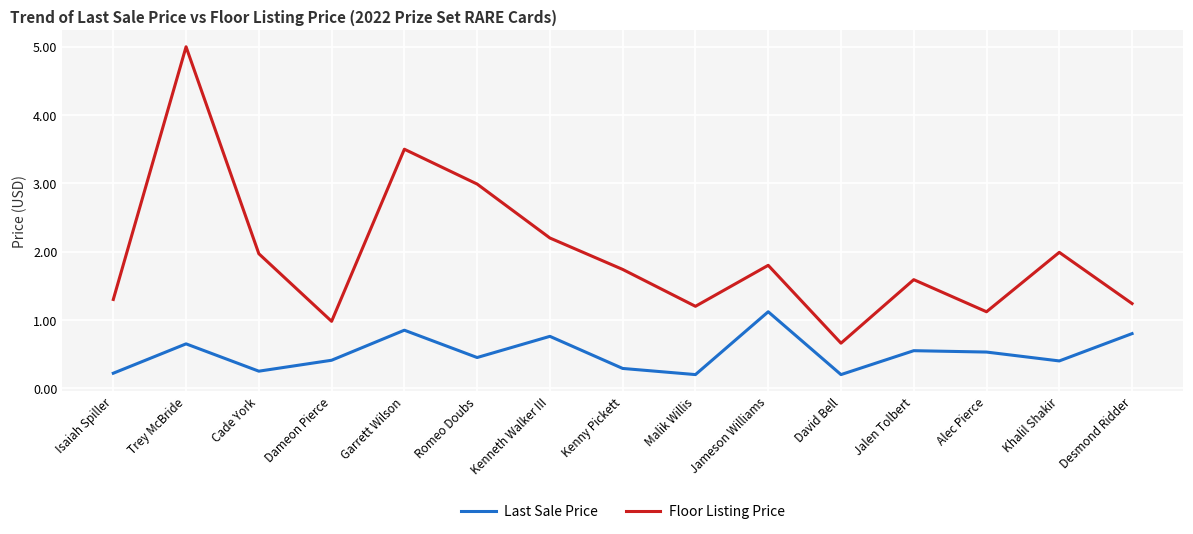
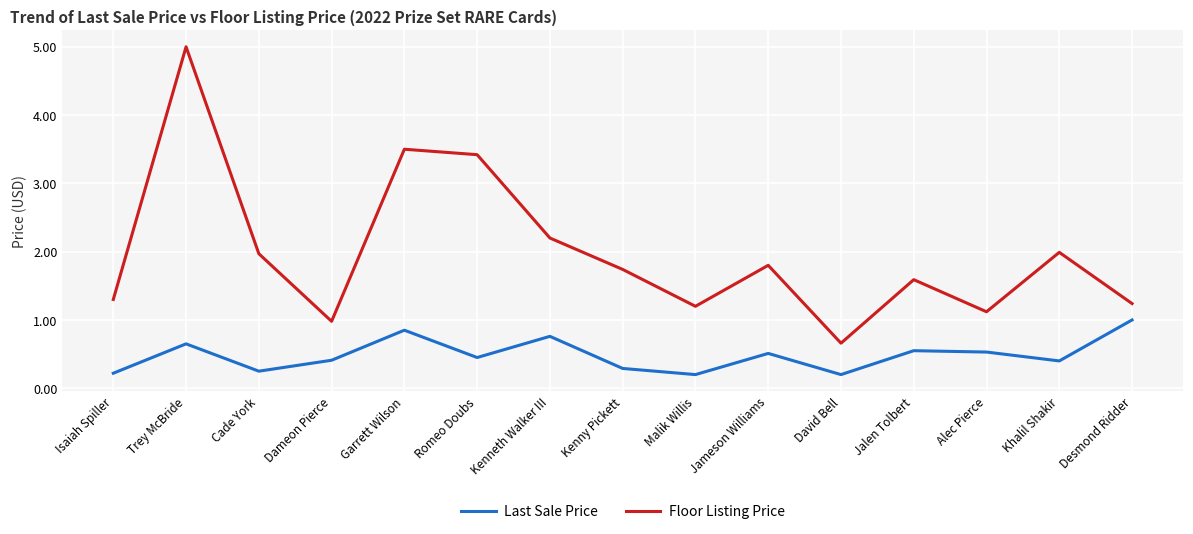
Floor Listing Price, Romeo Doubs: 3.0 -> 3.4
Last Sale Price, Jameson Williams: 1.1 -> 0.5
Last Sale Price, Desmond Ridder: 0.8 -> 1.0
